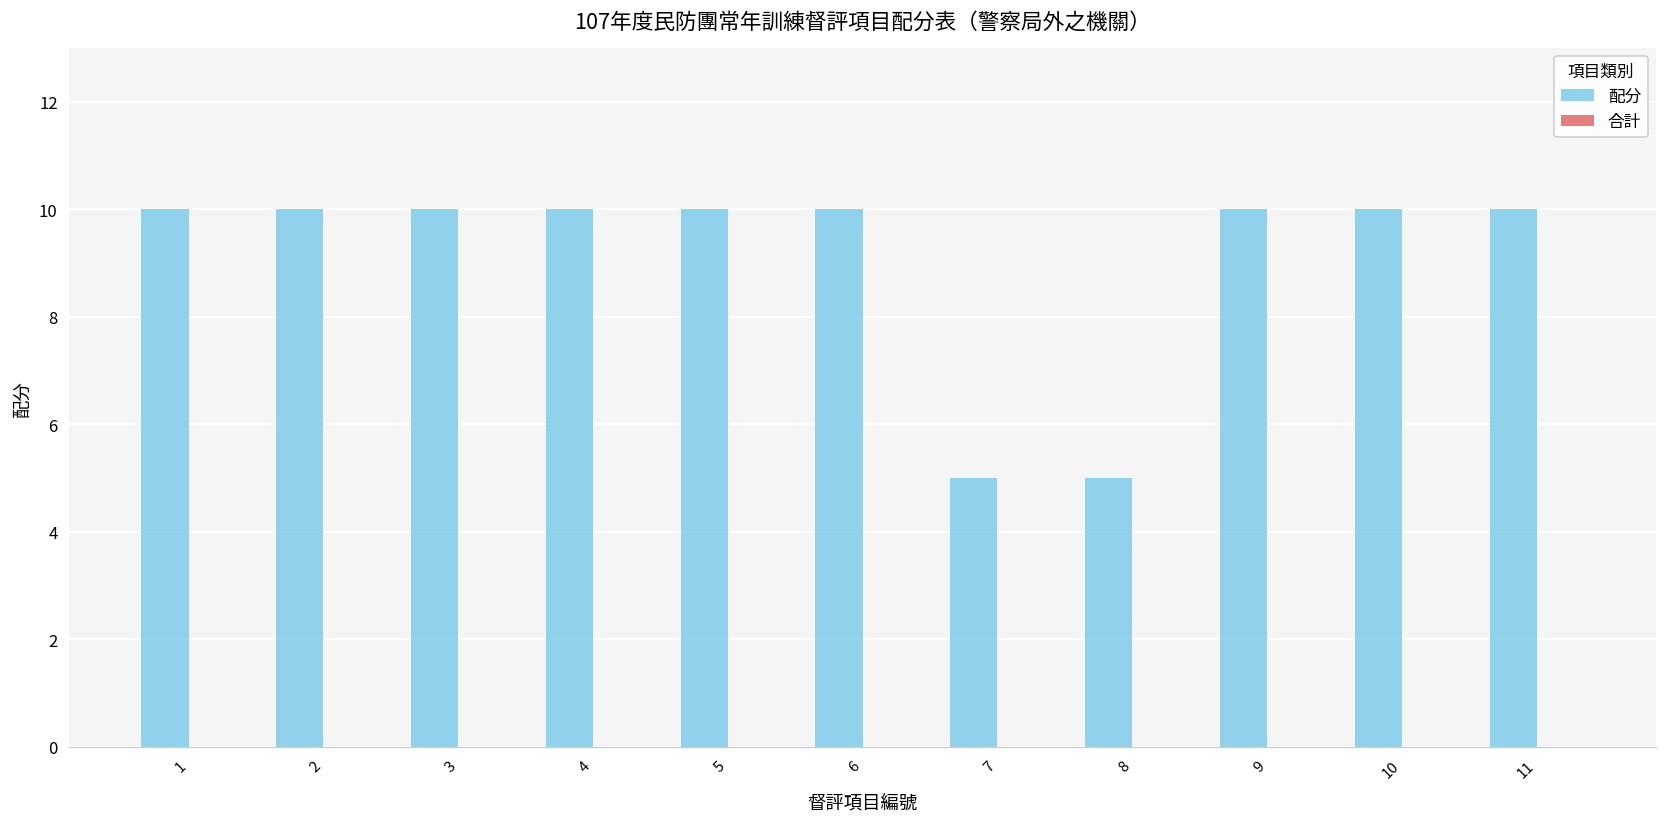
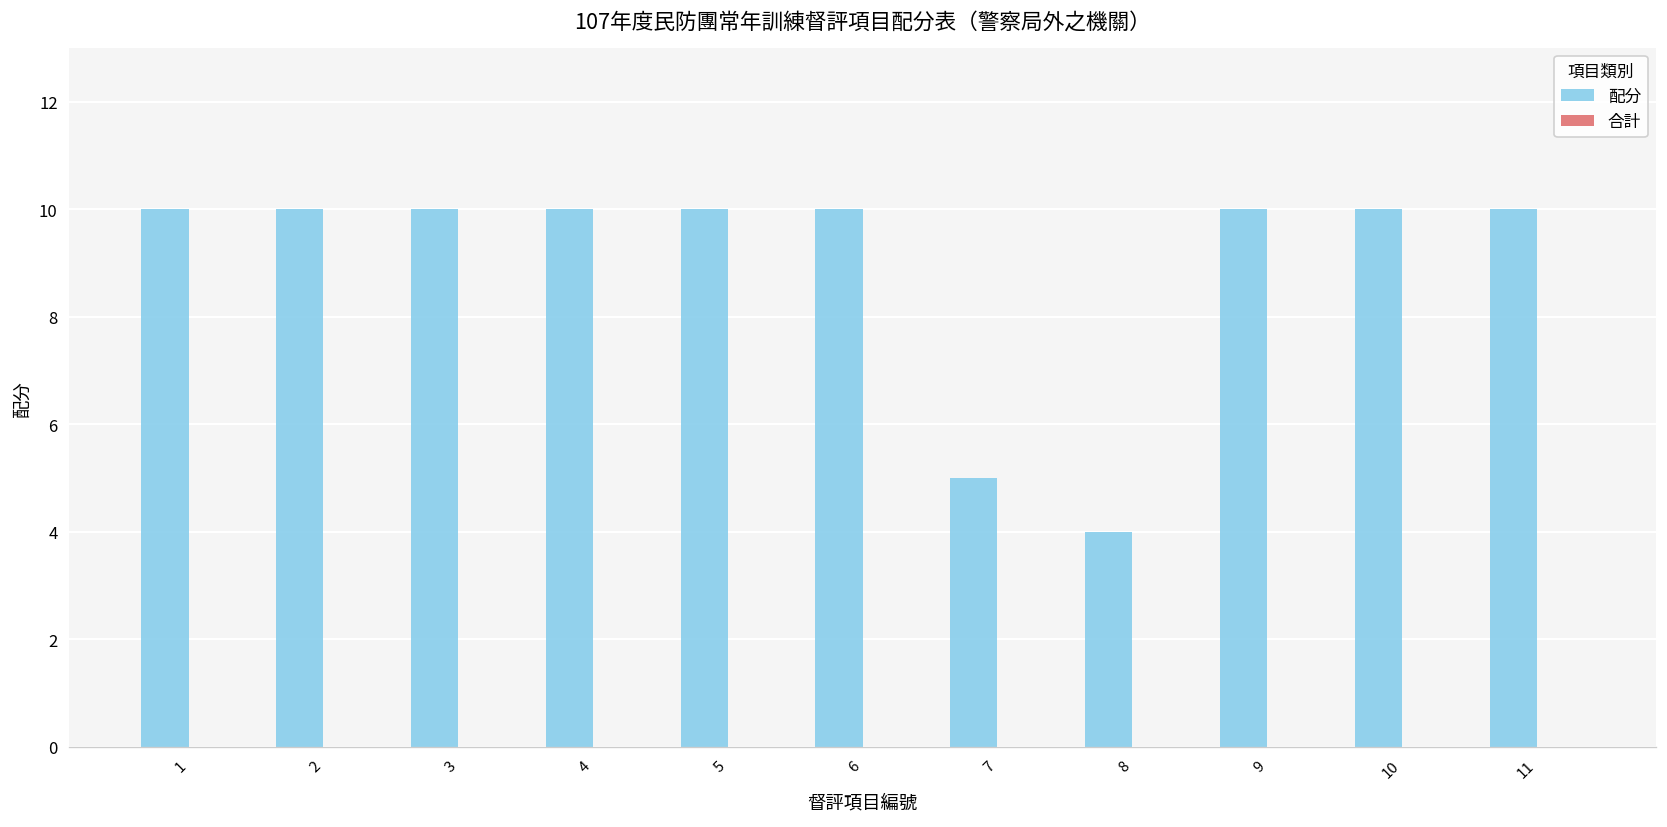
配分, 8: 5 -> 4
